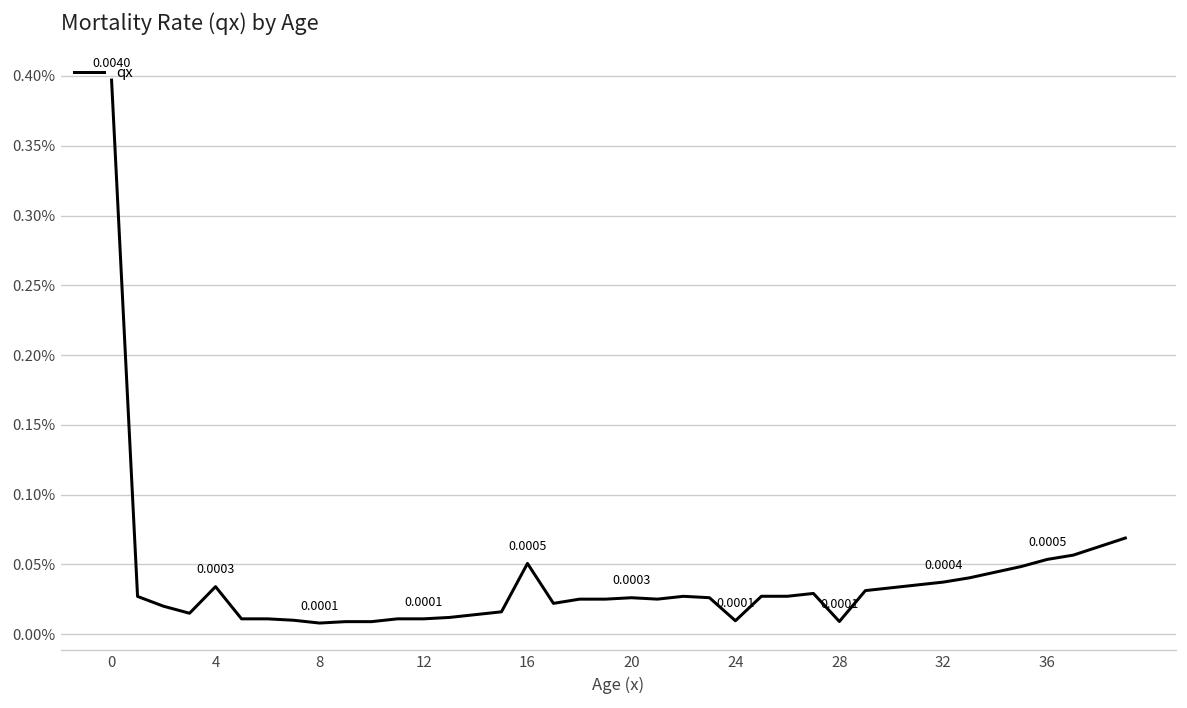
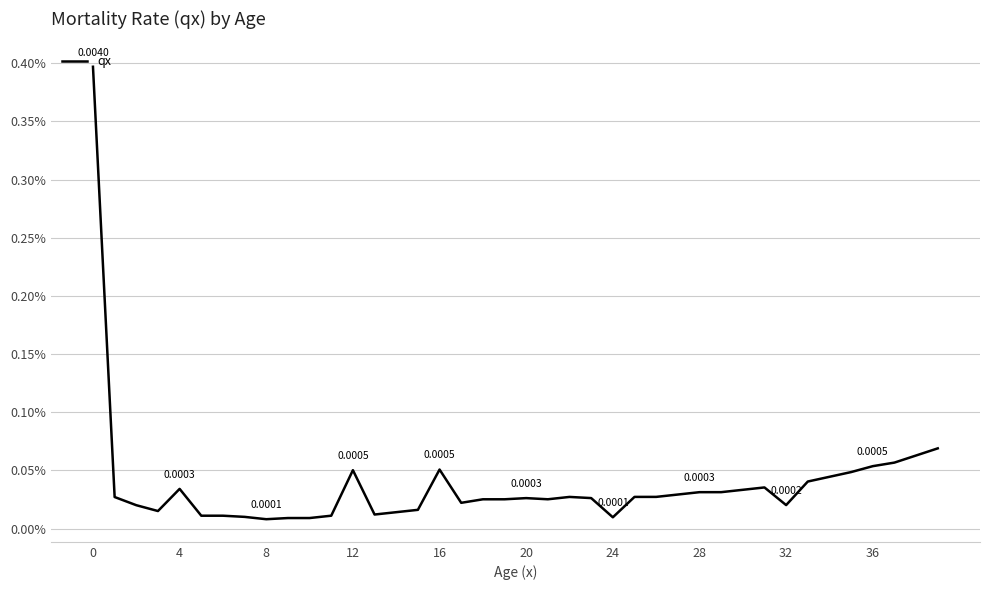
12: 0.0001 -> 0.0005
28: 0.0001 -> 0.0003
32: 0.0004 -> 0.0002
